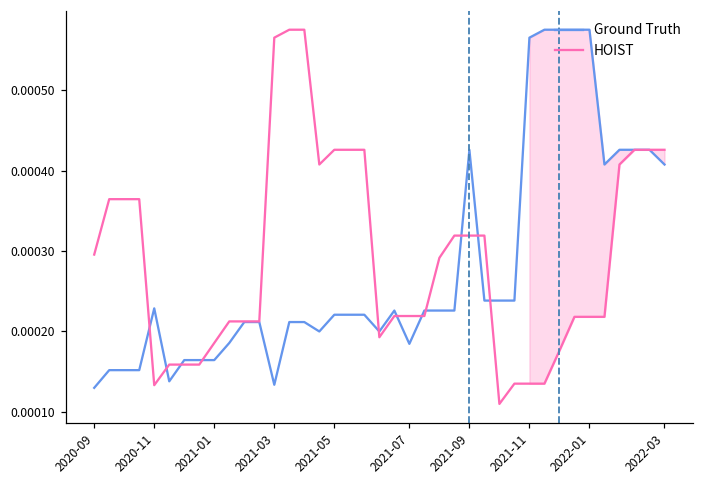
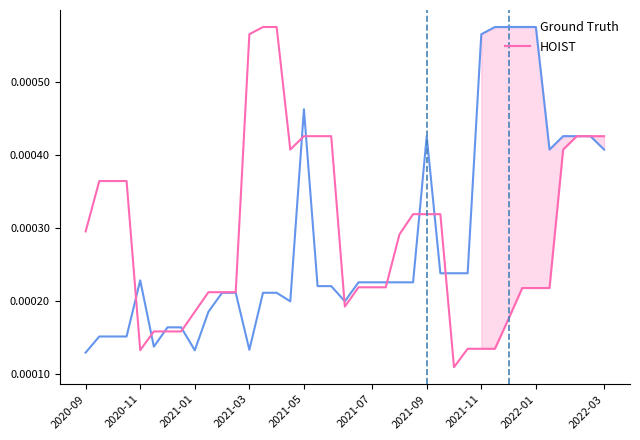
Ground Truth, 2021-01: 0.00016 -> 0.00013
Ground Truth, 2021-05: 0.00022 -> 0.00046
Ground Truth, 2021-07: 0.00018 -> 0.00023
